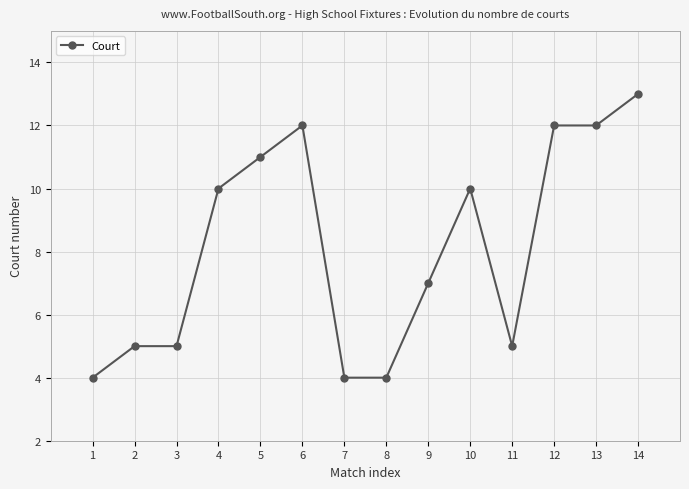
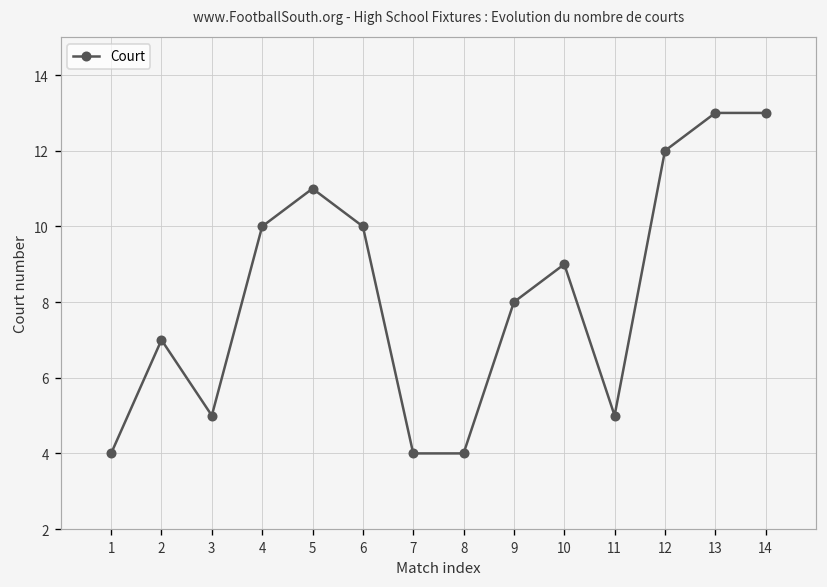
2: 5 -> 7
6: 12 -> 10
9: 7 -> 8
10: 10 -> 9
13: 12 -> 13
